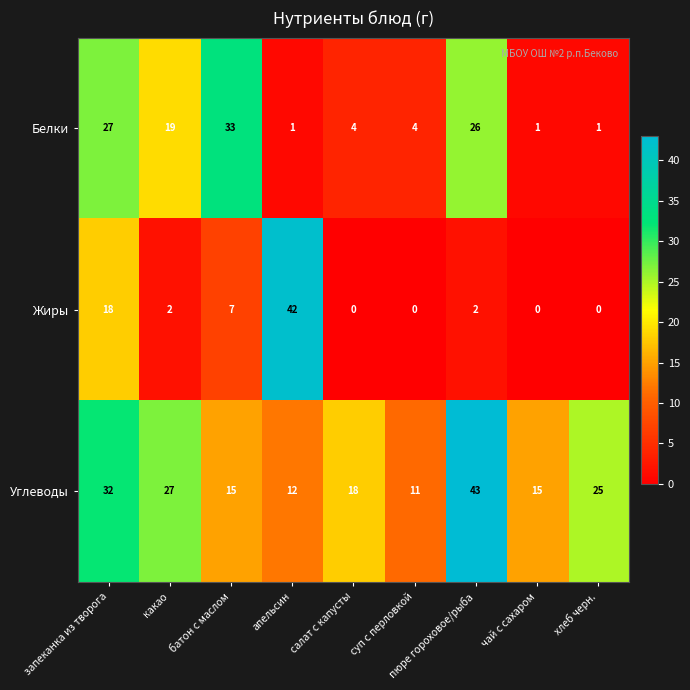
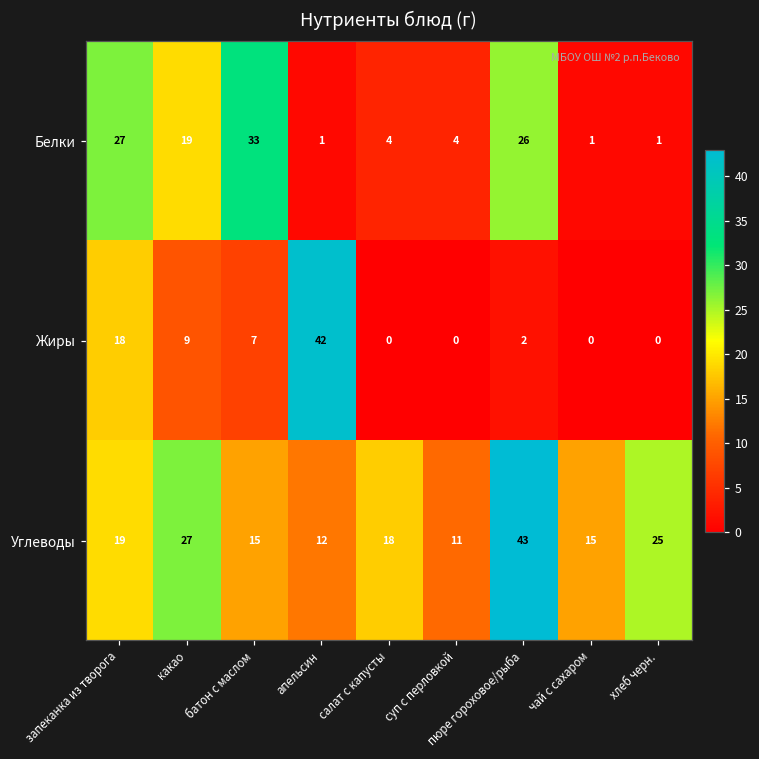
Жиры, какао: 2 -> 9
Углеводы, запеканка из творога: 32 -> 19
